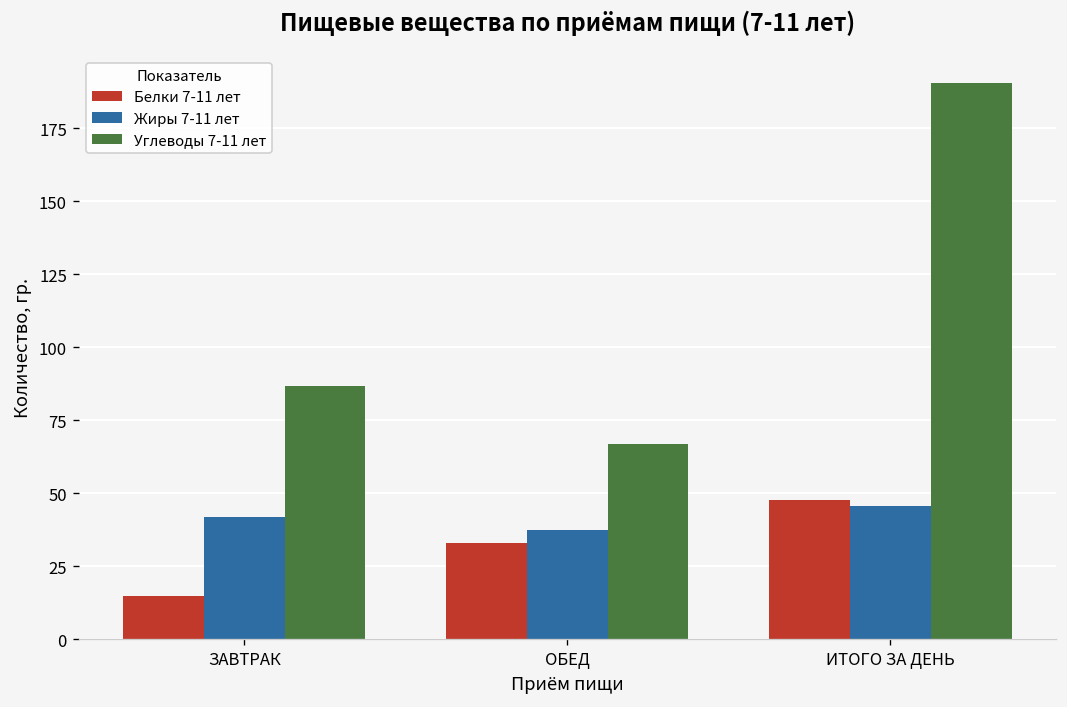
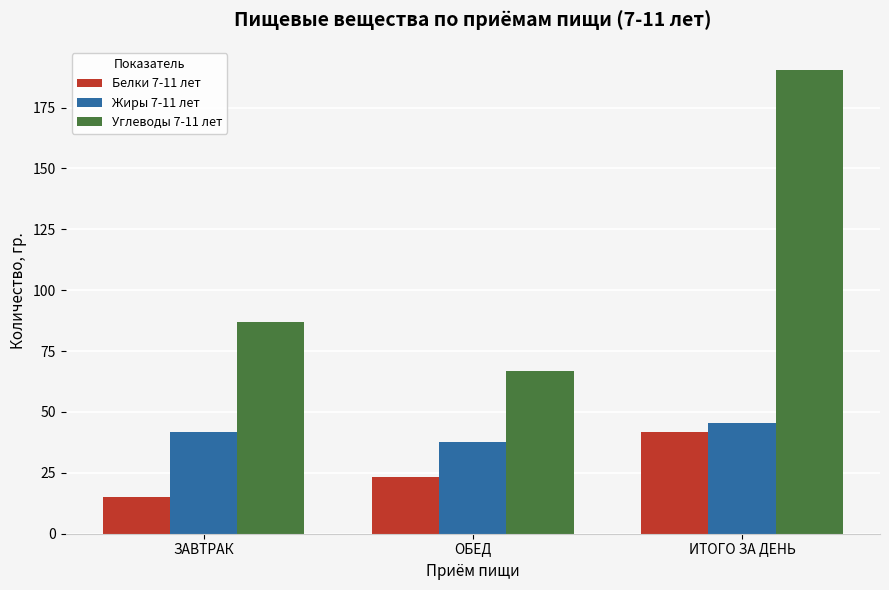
Белки 7-11 лет, ОБЕД: 33 -> 23
Белки 7-11 лет, ИТОГО ЗА ДЕНЬ: 48 -> 42
